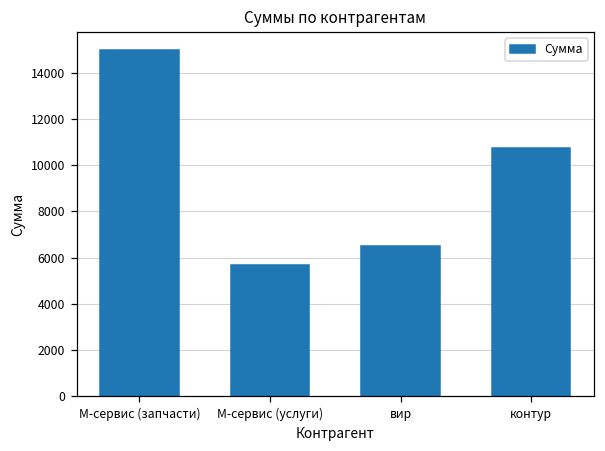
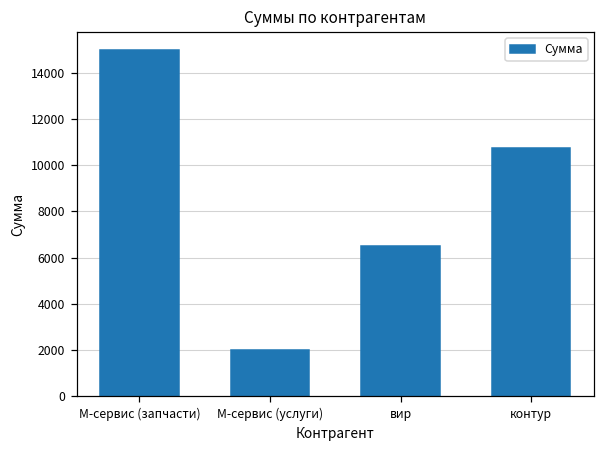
М-сервис (услуги): 5700 -> 2000
